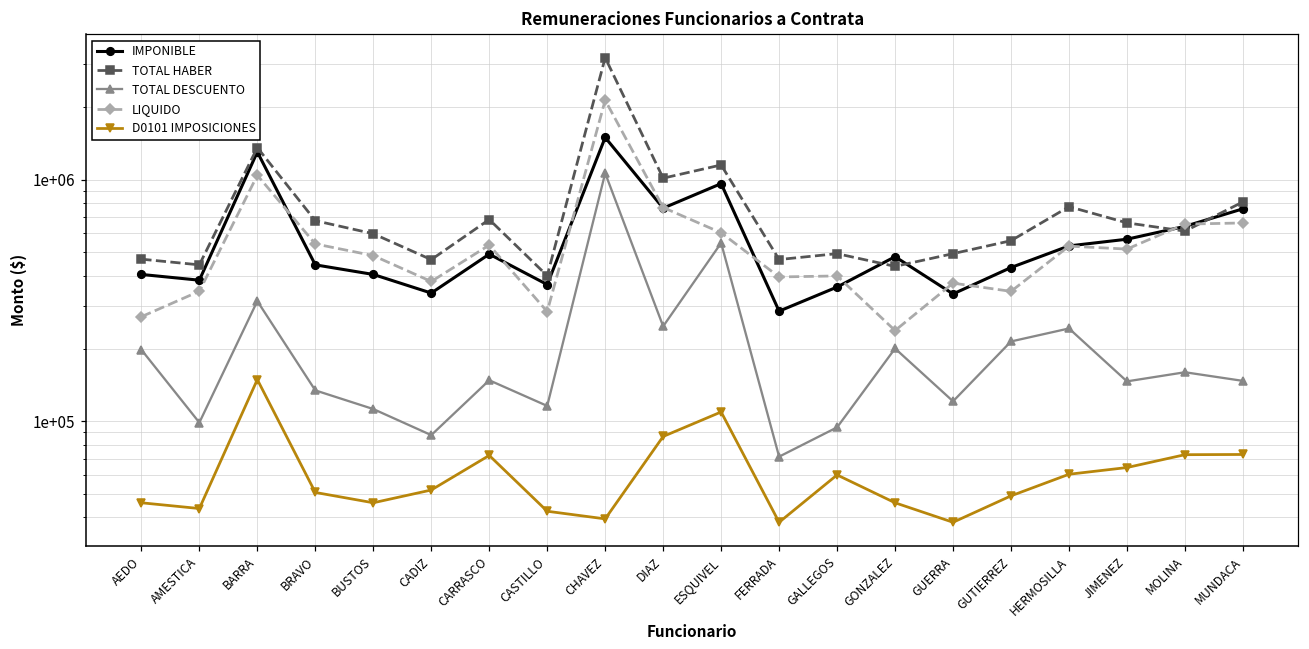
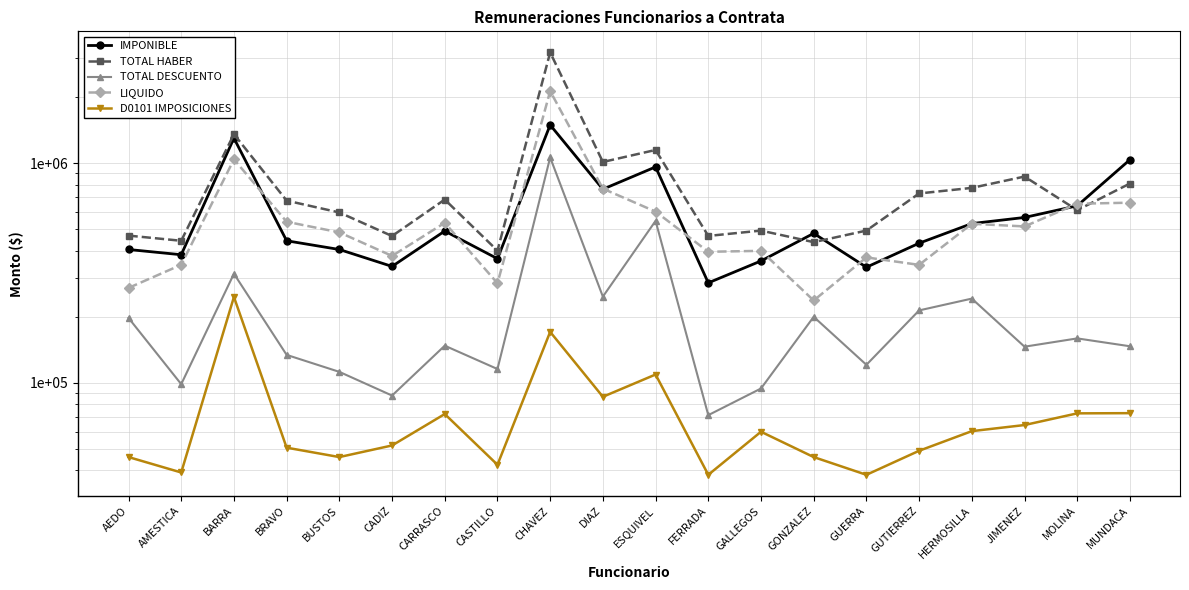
D0101 IMPOSICIONES, AMESTICA: 44000 -> 39000
D0101 IMPOSICIONES, BARRA: 150000 -> 250000
D0101 IMPOSICIONES, CHAVEZ: 39000 -> 170000
TOTAL HABER, GUTIERREZ: 560000 -> 730000
TOTAL HABER, JIMENEZ: 660000 -> 870000
IMPONIBLE, MUNDACA: 760000 -> 1000000
